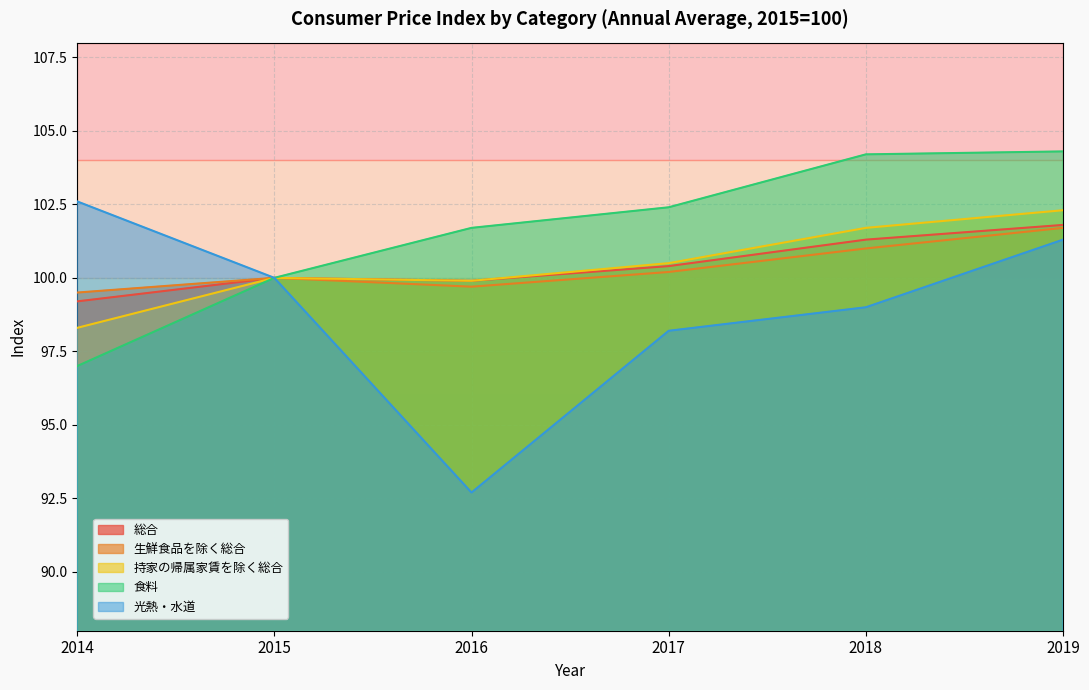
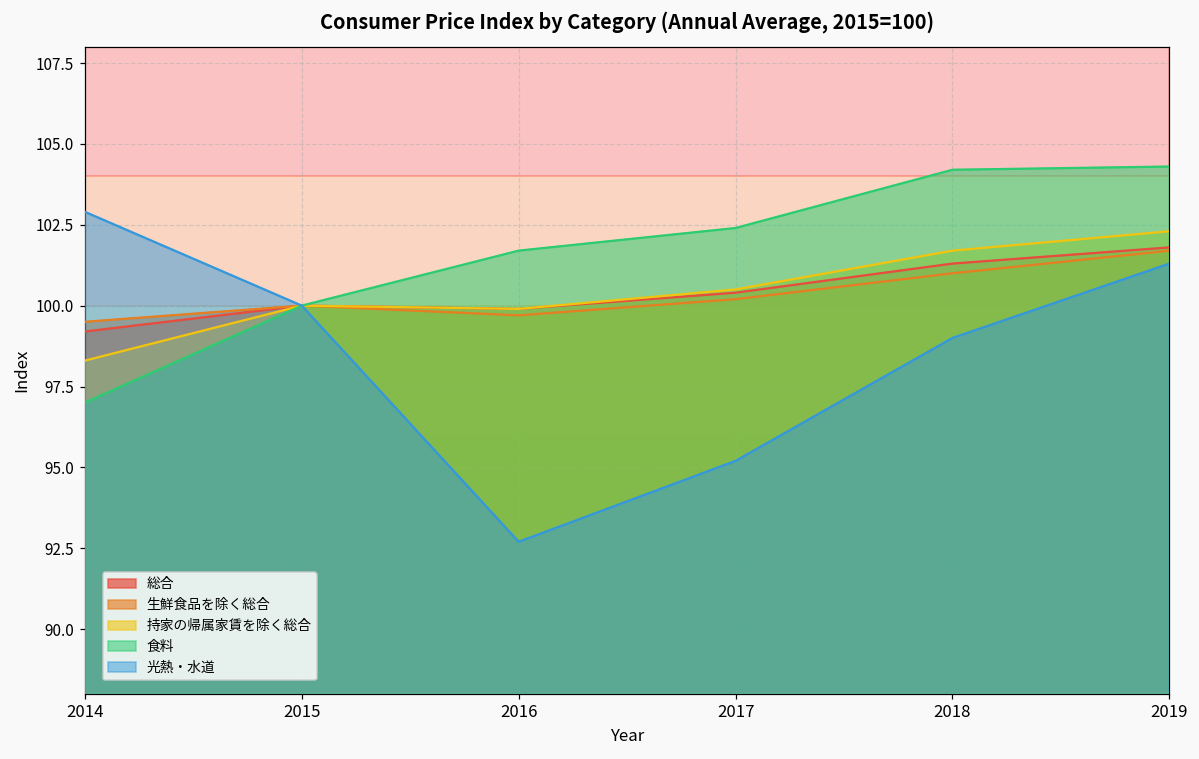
光熱・水道, 2014: 102.6 -> 102.9
光熱・水道, 2017: 98.2 -> 95.2
